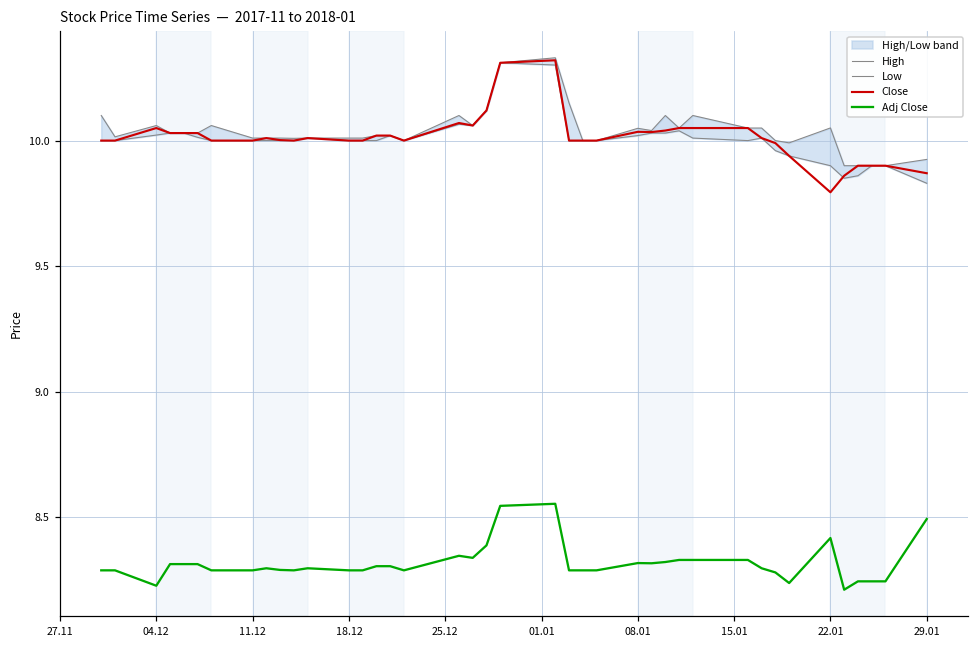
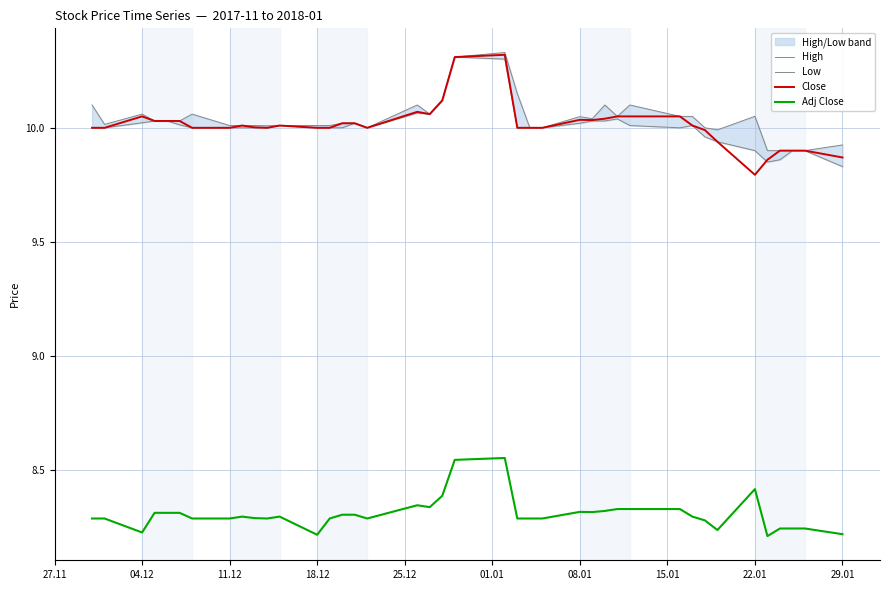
Adj Close, 18.12: 8.29 -> 8.22
Adj Close, 29.01: 8.49 -> 8.22
